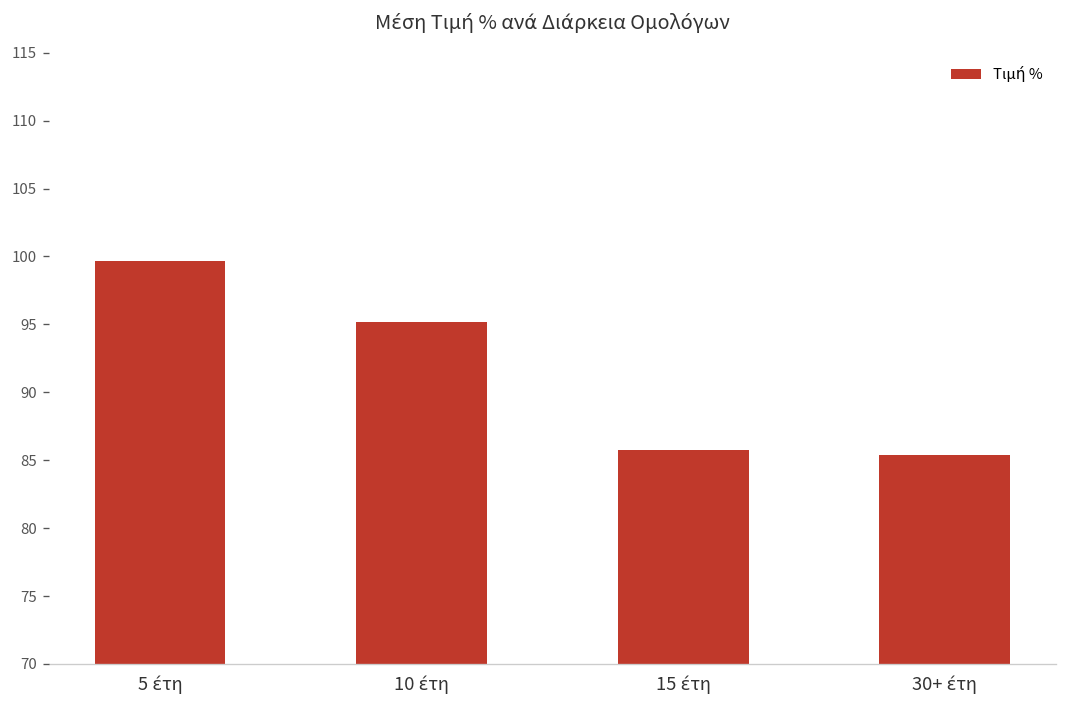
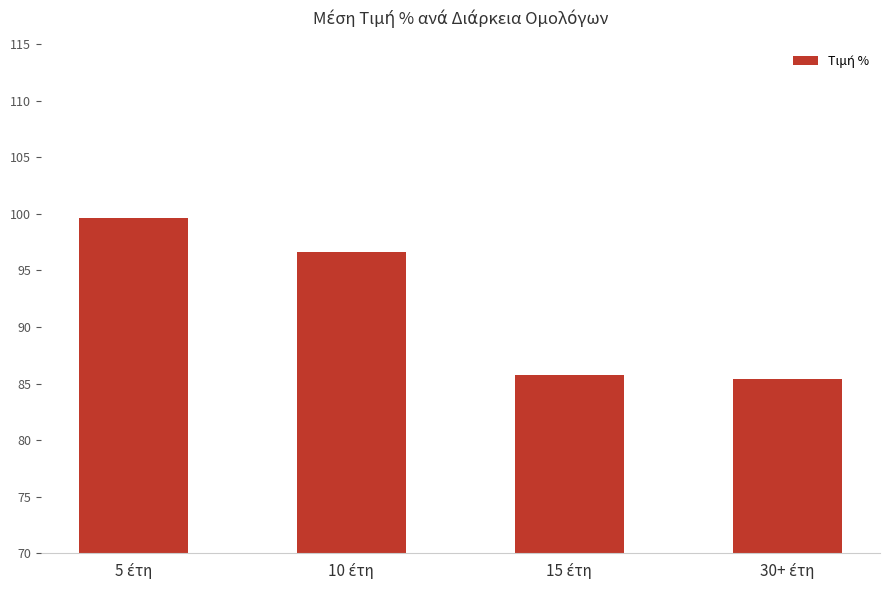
10 έτη: 95.2 -> 96.7
